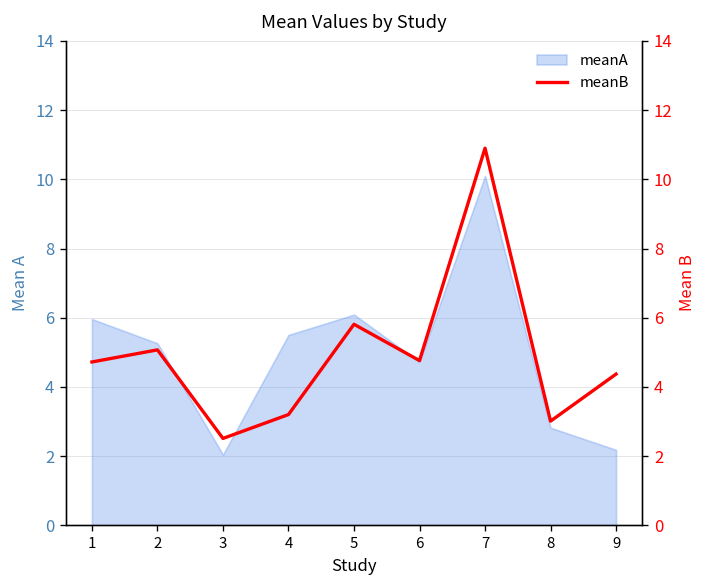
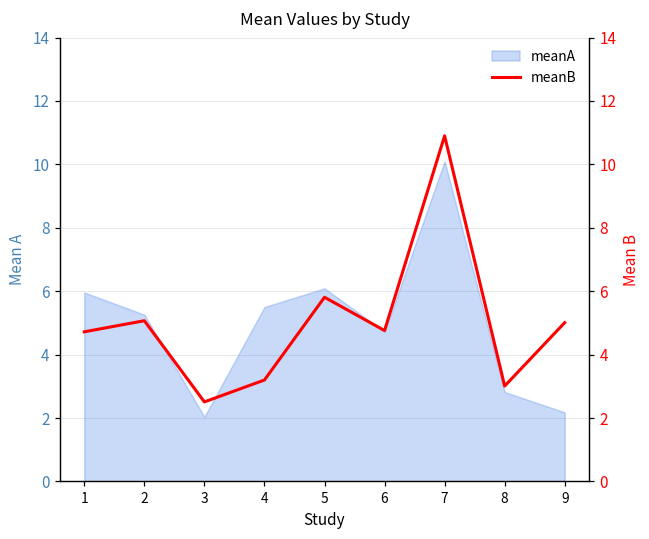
meanB, 9: 4.4 -> 5.0
